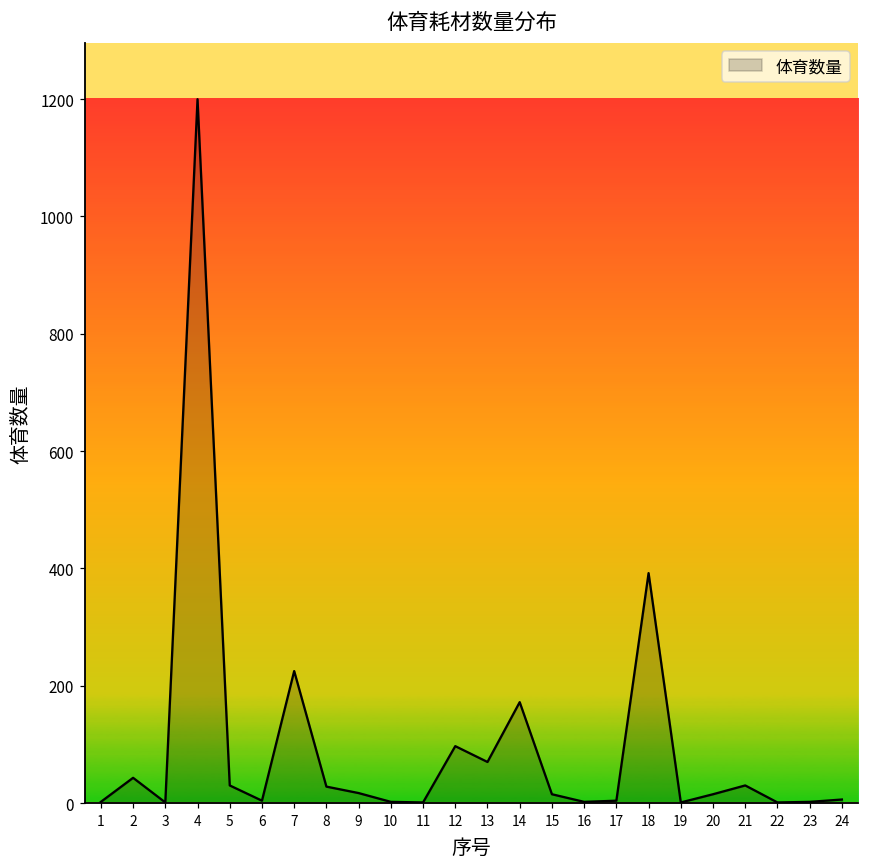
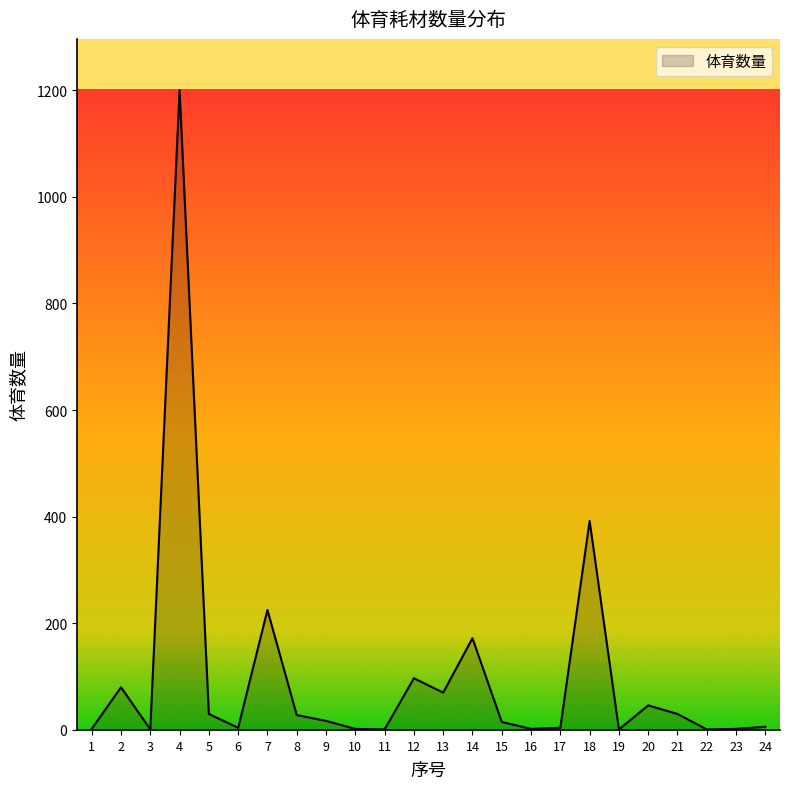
2: 40 -> 80
20: 20 -> 50
